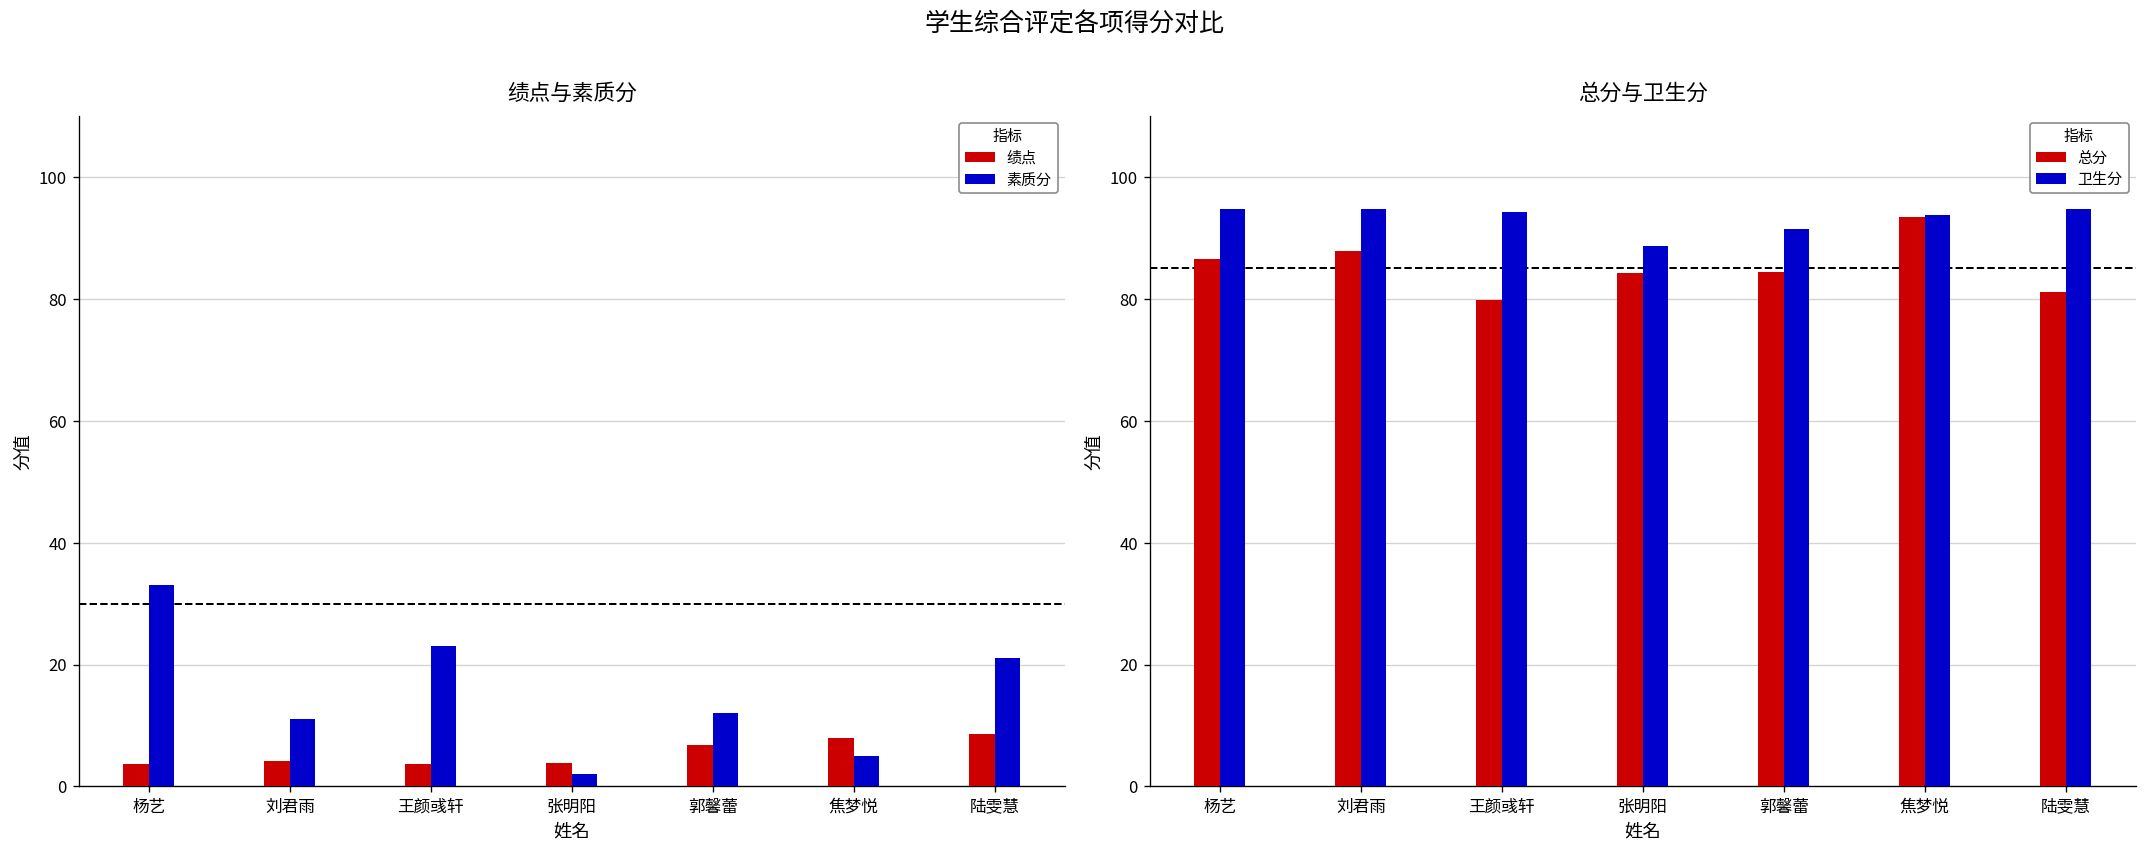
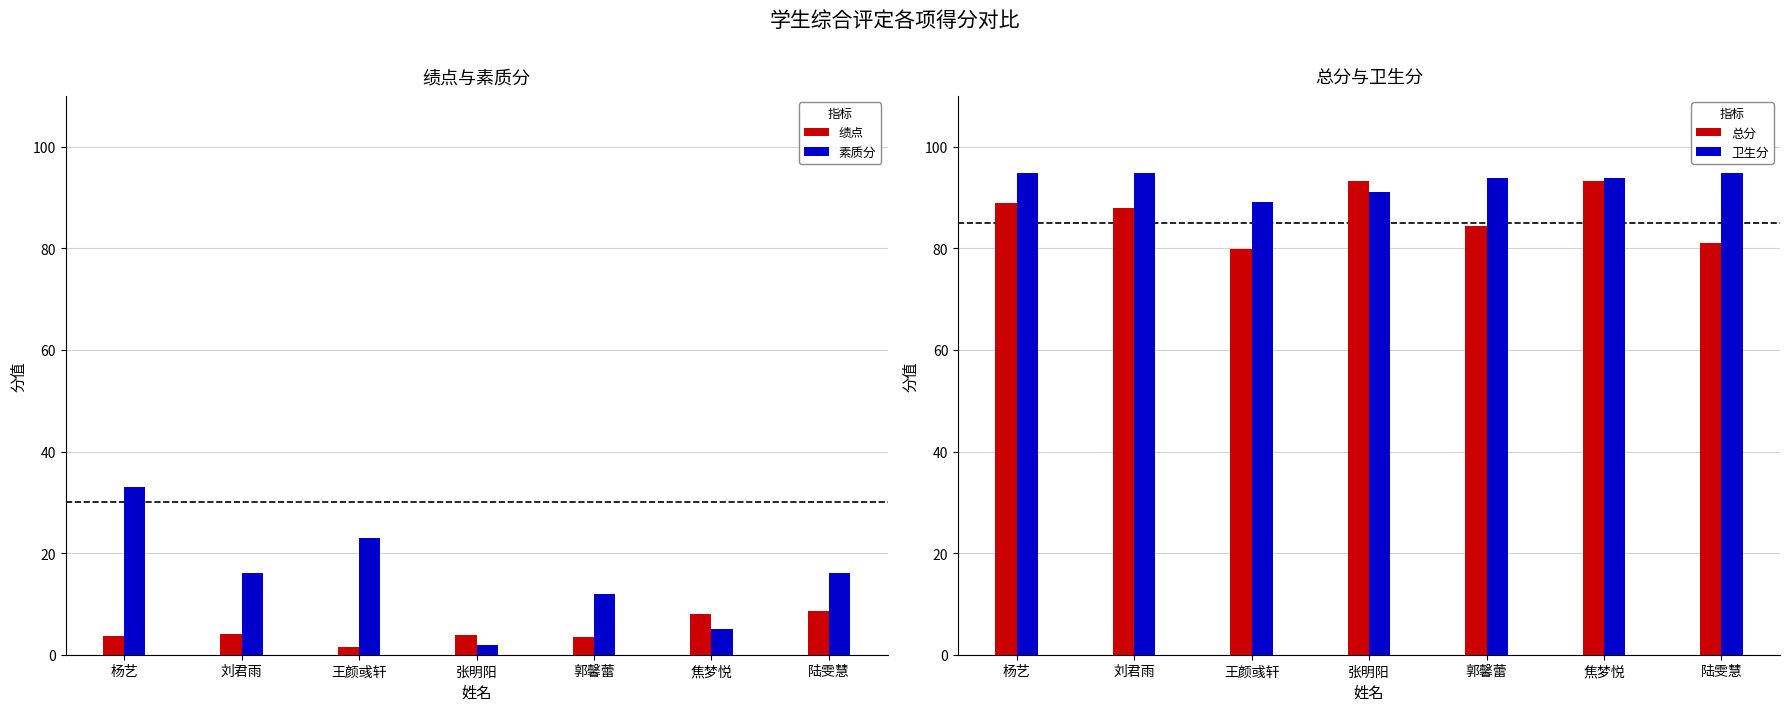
绩点与素质分, 素质分, 刘君雨: 11 -> 16
绩点与素质分, 绩点, 王颜彧轩: 4 -> 1
绩点与素质分, 绩点, 郭馨蕾: 7 -> 4
绩点与素质分, 素质分, 陆雯慧: 21 -> 16
总分与卫生分, 总分, 杨艺: 86 -> 89
总分与卫生分, 卫生分, 王颜彧轩: 94 -> 89
总分与卫生分, 总分, 张明阳: 84 -> 93
总分与卫生分, 卫生分, 张明阳: 89 -> 91
总分与卫生分, 卫生分, 郭馨蕾: 92 -> 94
